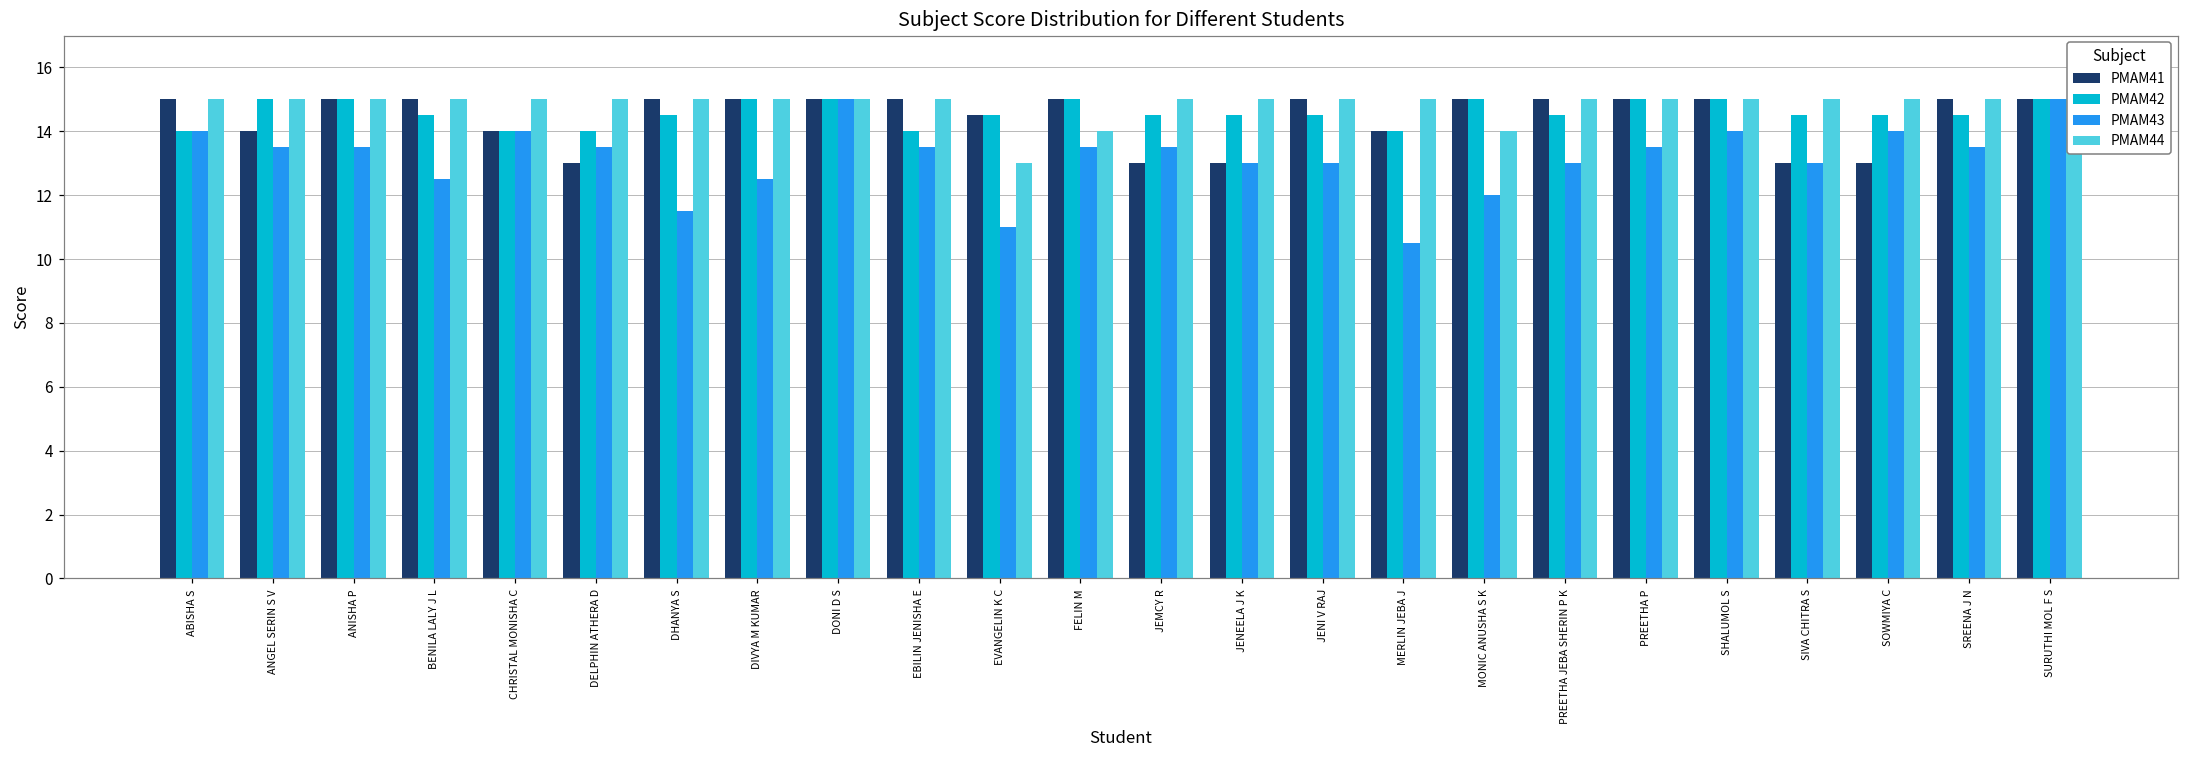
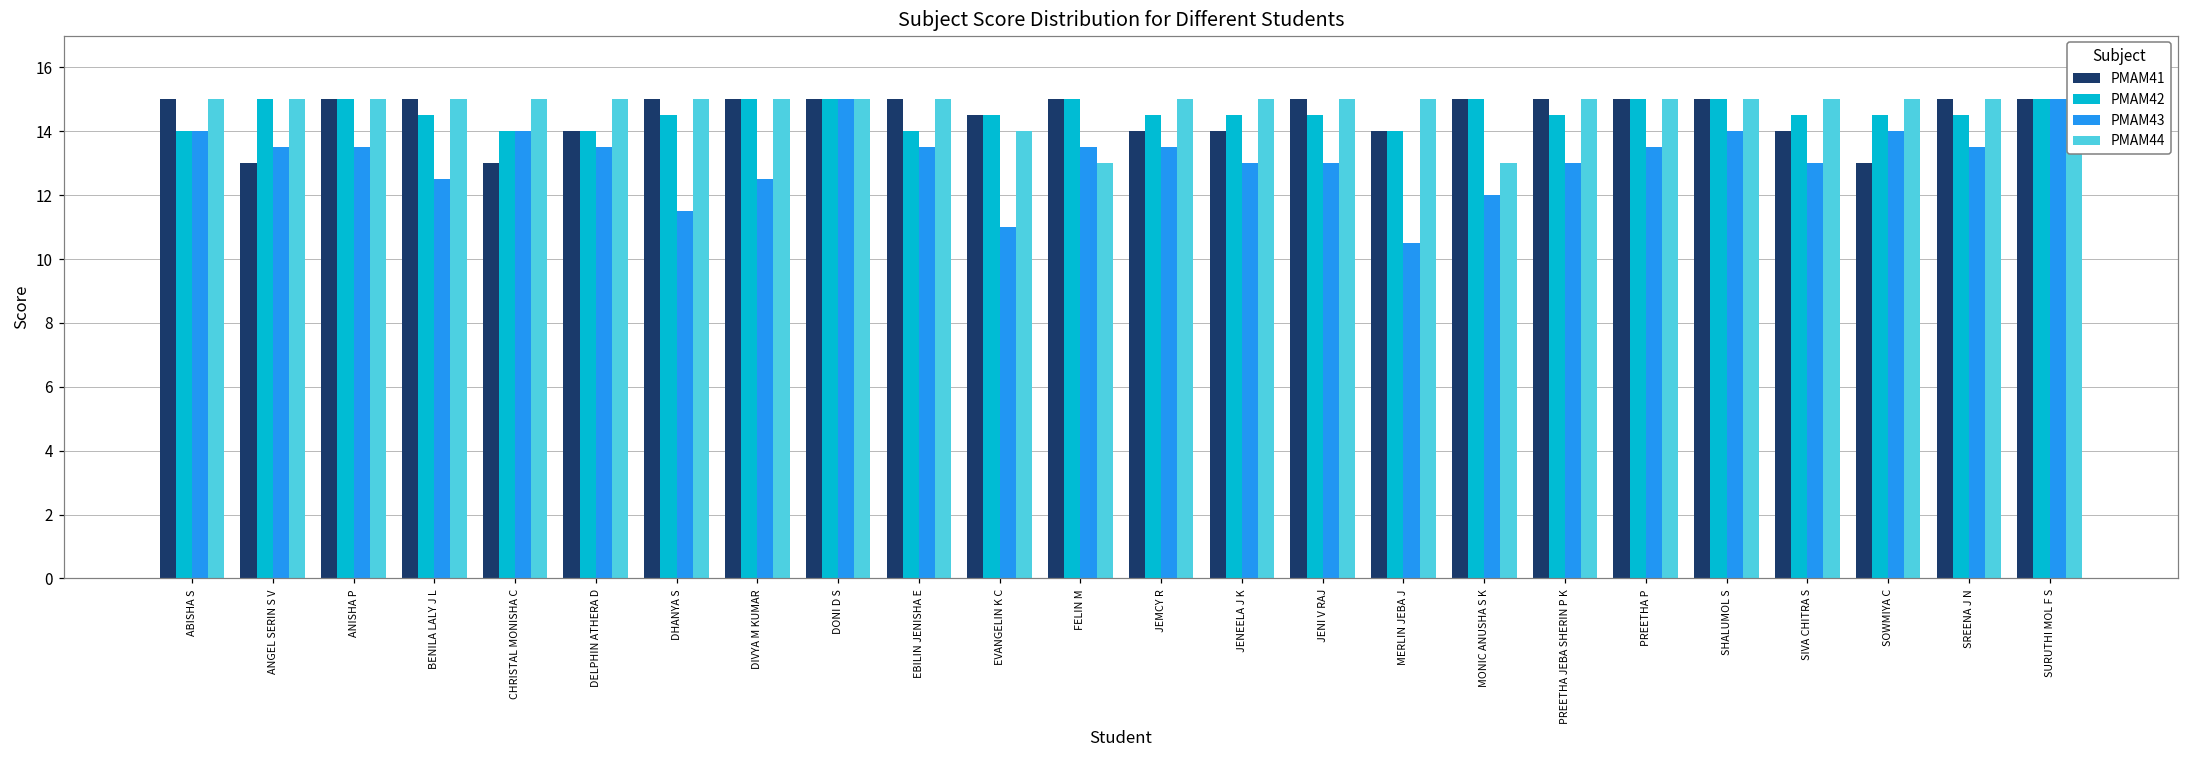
PMAM41, ANGEL SERIN S V: 14 -> 13
PMAM41, CHRISTAL MONISHA C: 14 -> 13
PMAM41, DELPHIN ATHERA D: 13 -> 14
PMAM44, EVANGELIN K C: 13 -> 14
PMAM44, FELIN M: 14 -> 13
PMAM41, JEMCY R: 13 -> 14
PMAM41, JENEELA J K: 13 -> 14
PMAM44, MONIC ANUSHA S K: 14 -> 13
PMAM41, SIVA CHITRA S: 13 -> 14
